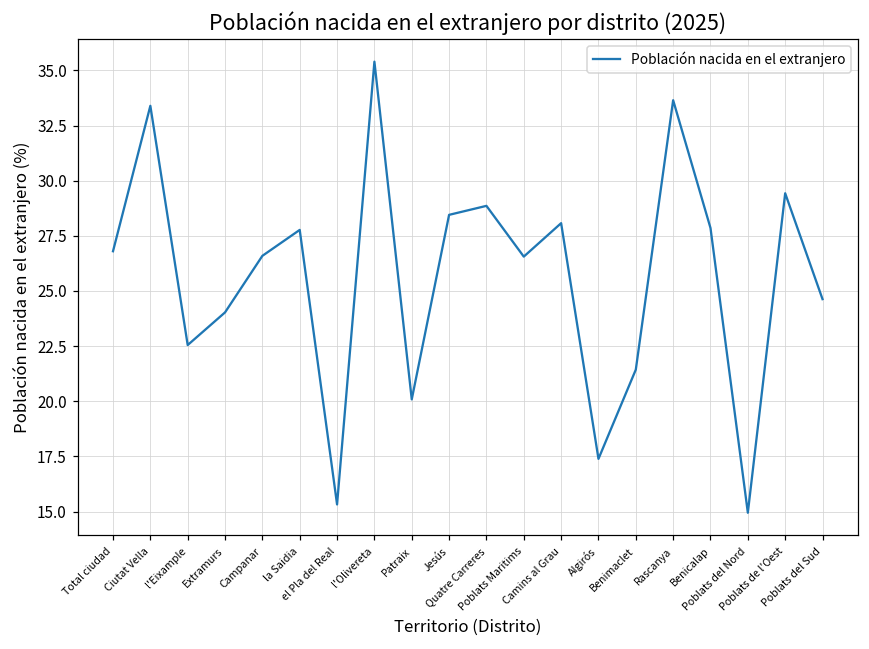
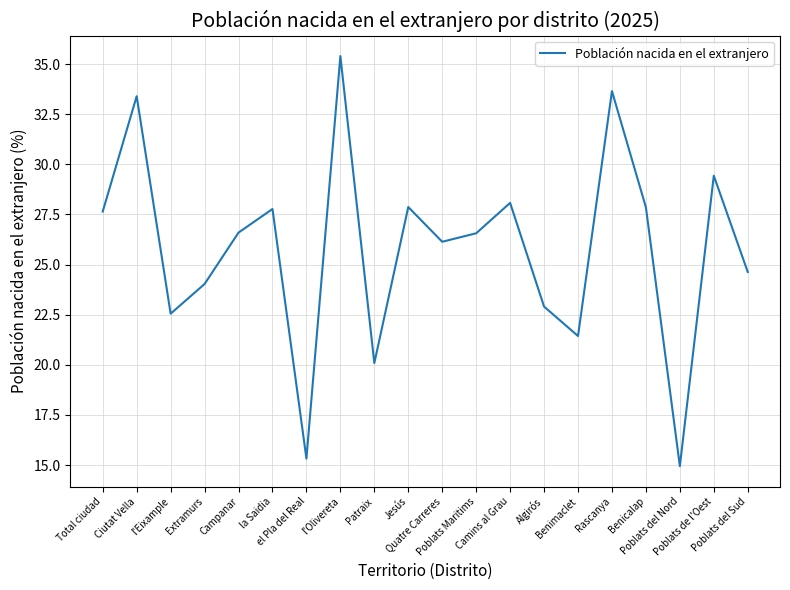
Total ciudad: 26.8 -> 27.6
Jesús: 28.5 -> 27.9
Quatre Carreres: 28.9 -> 26.1
Algirós: 17.4 -> 22.9
